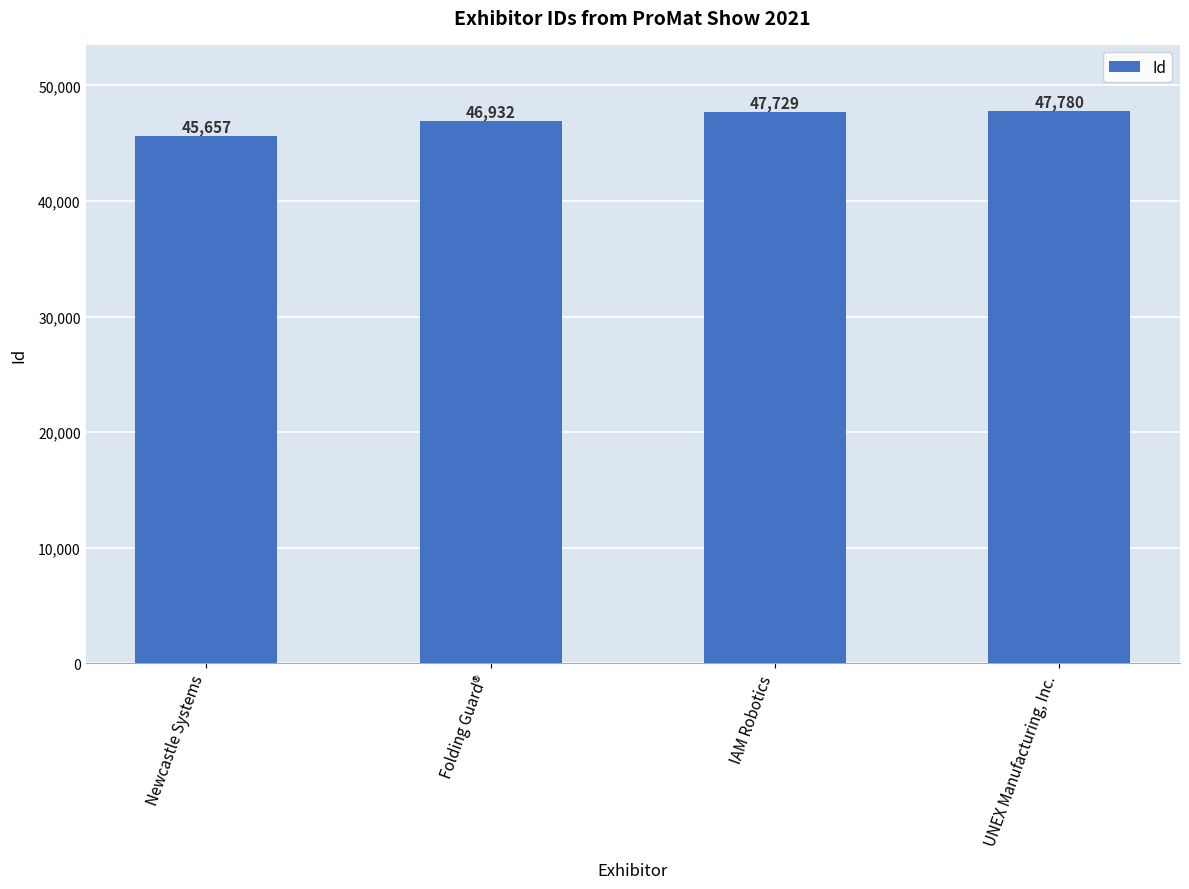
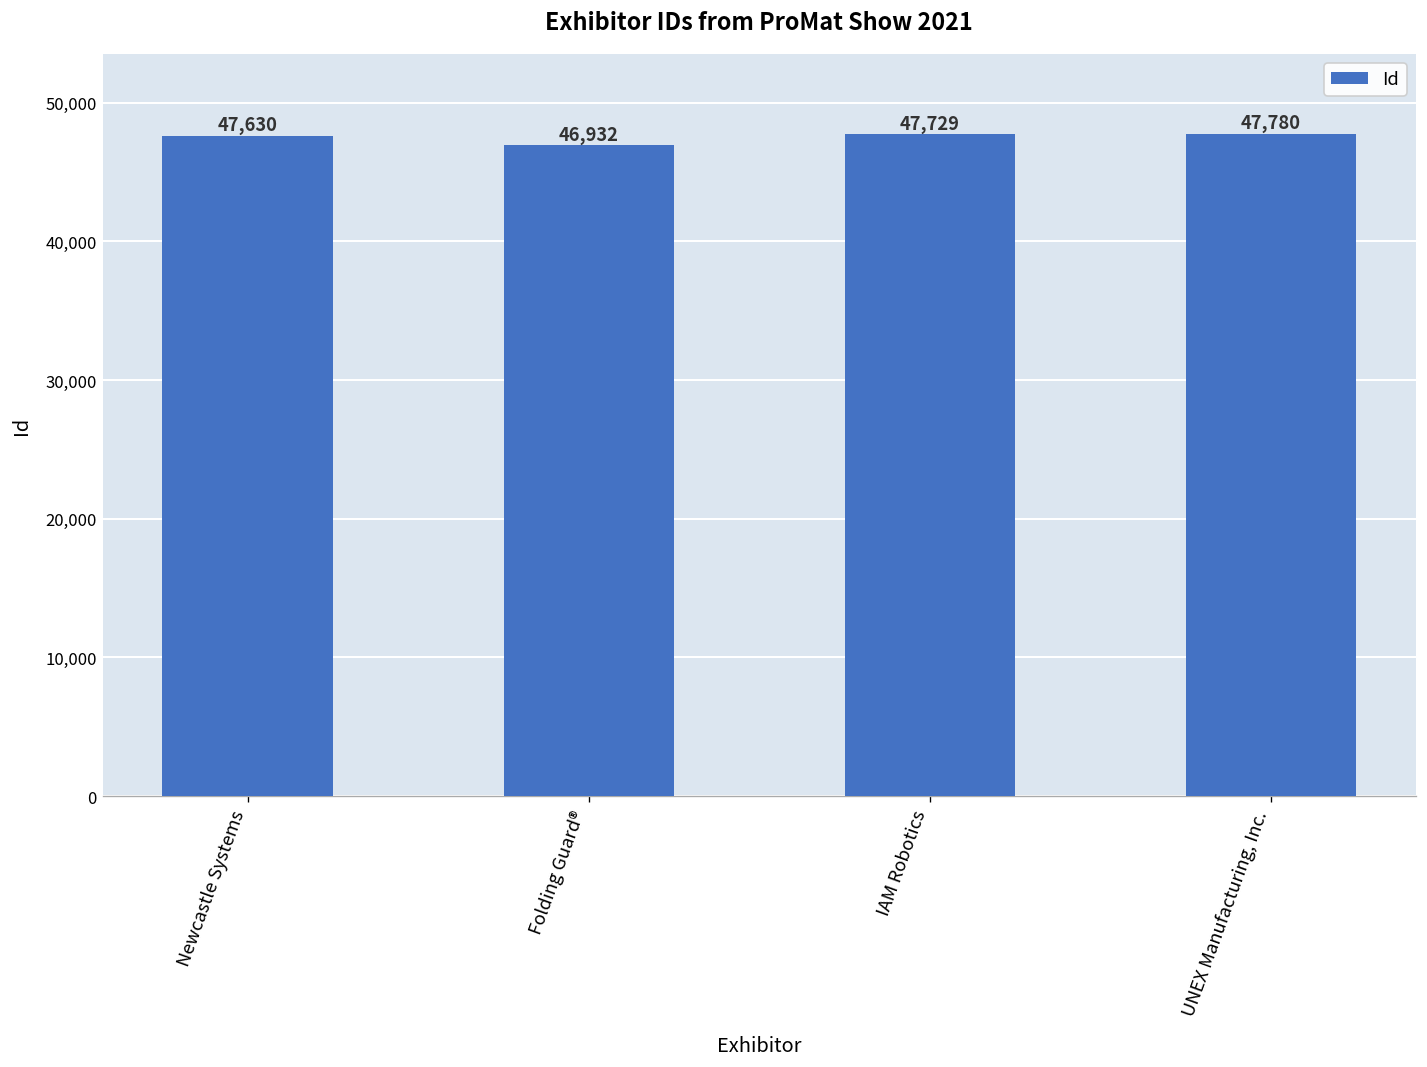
Newcastle Systems: 45,657 -> 47,630
